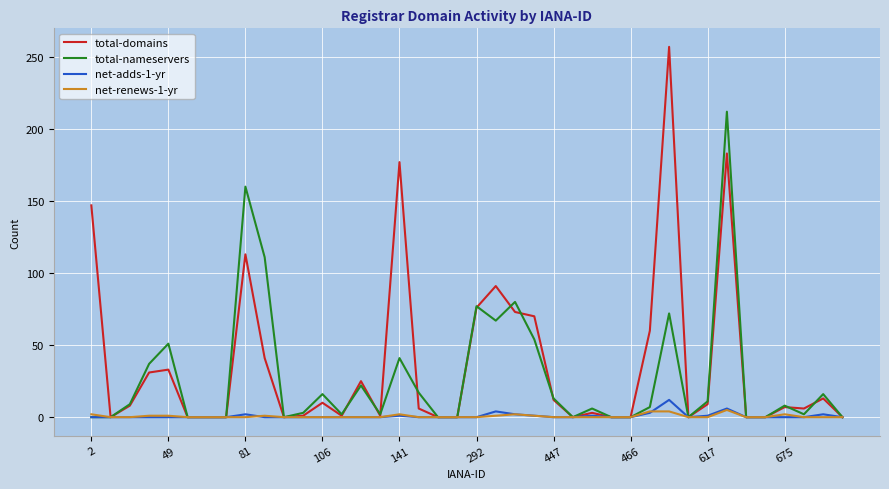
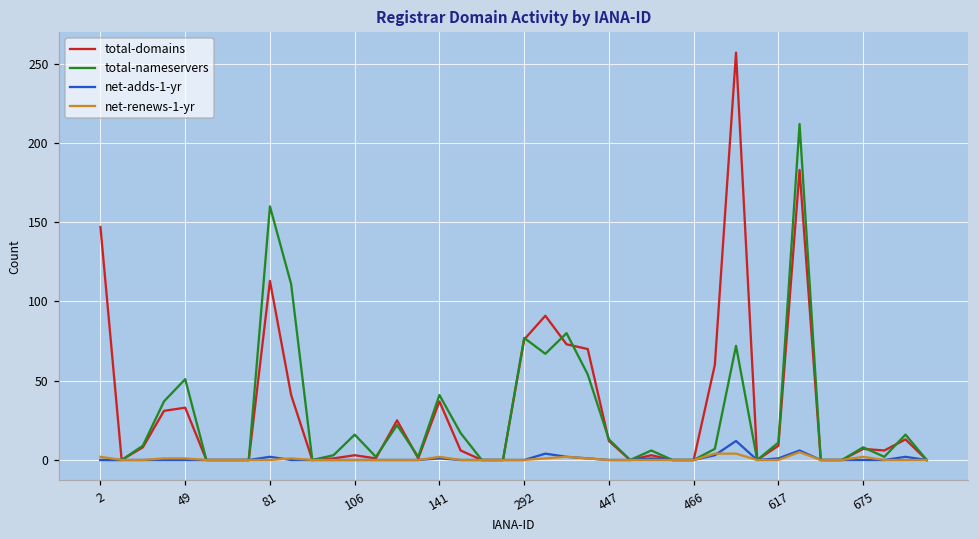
total-domains, 106: 10 -> 3
total-domains, 141: 177 -> 37
